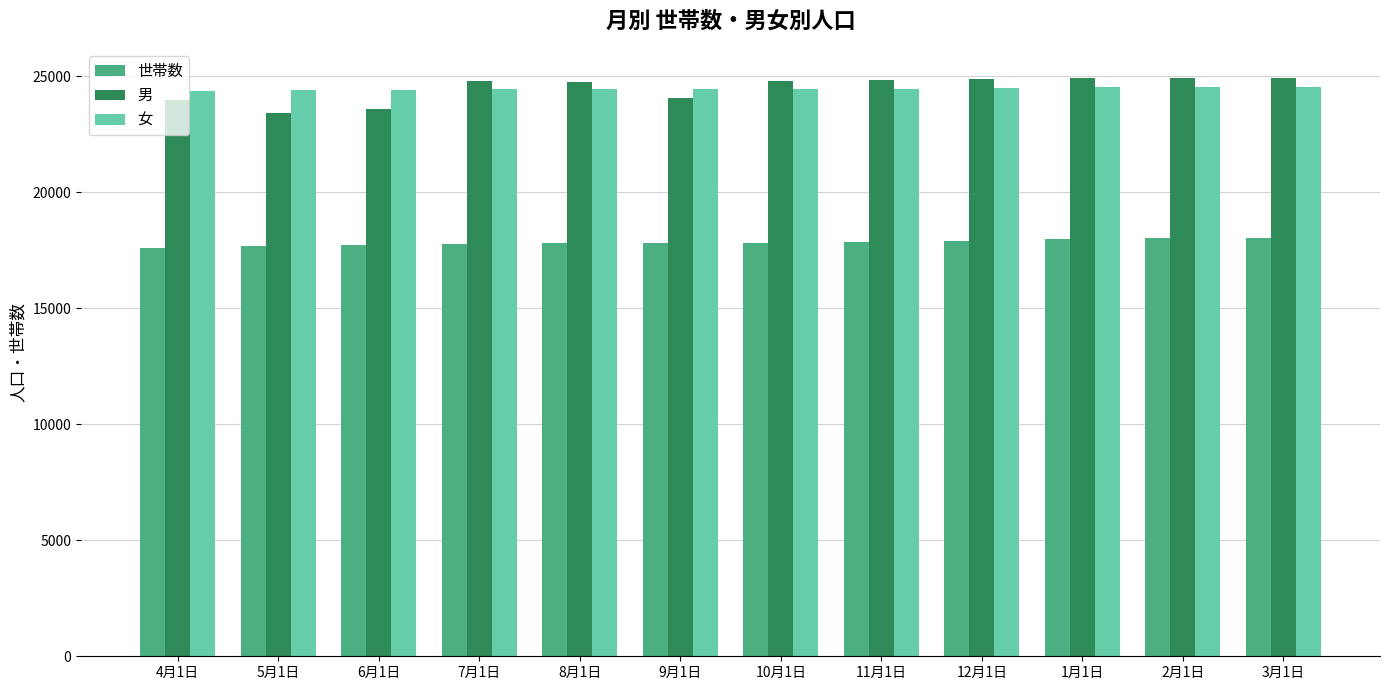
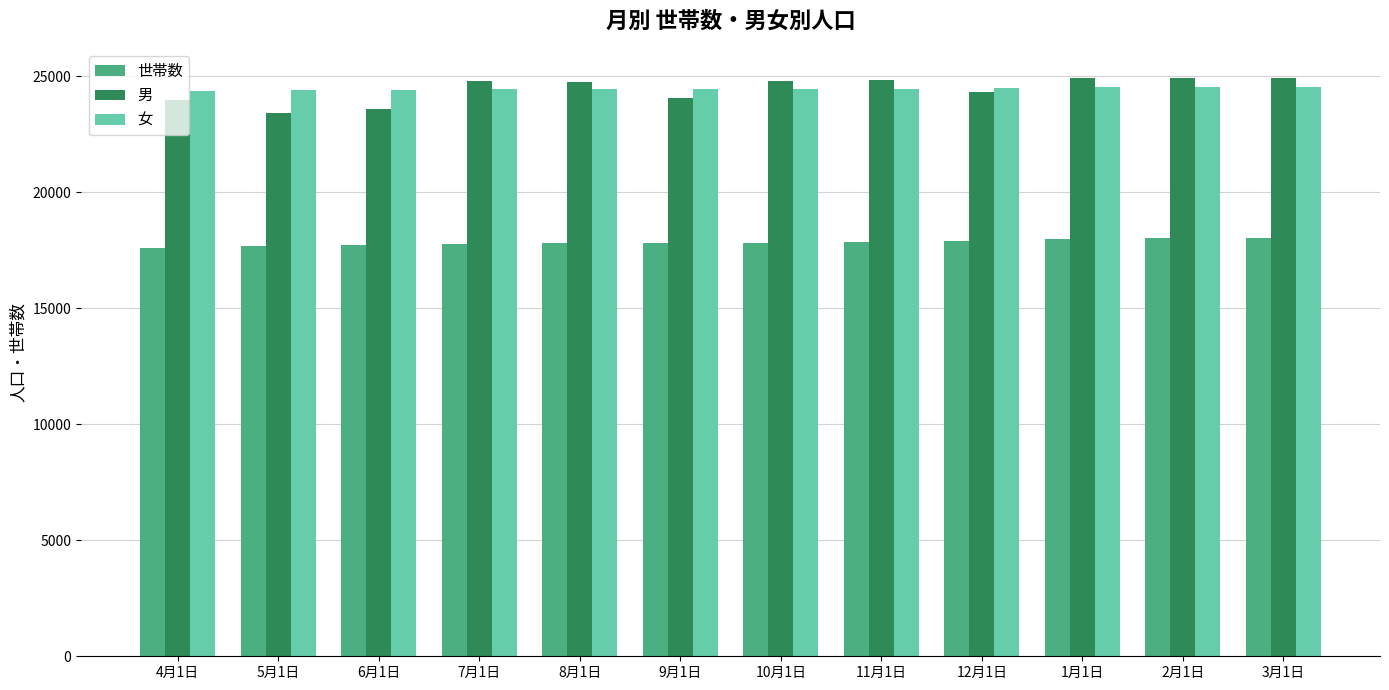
男, 12月1日: 24900 -> 24300
